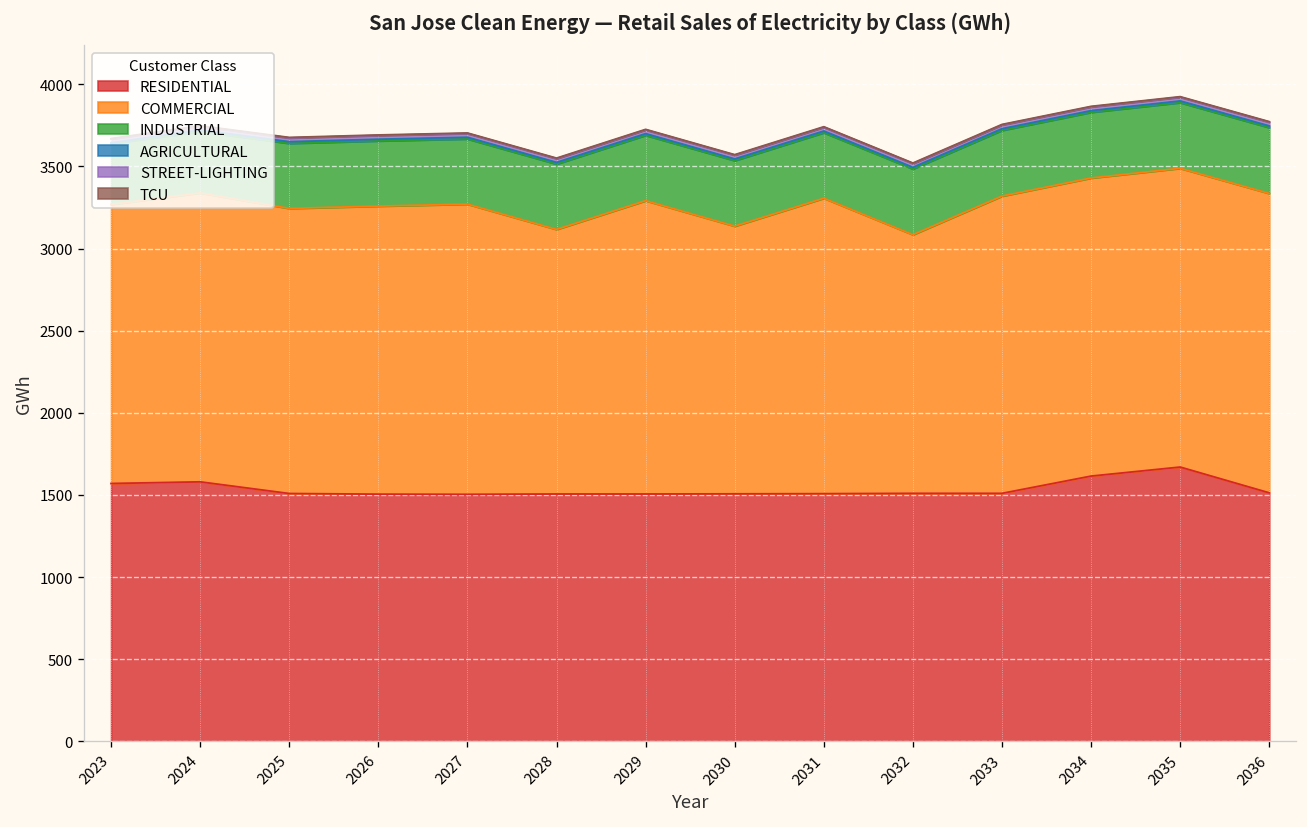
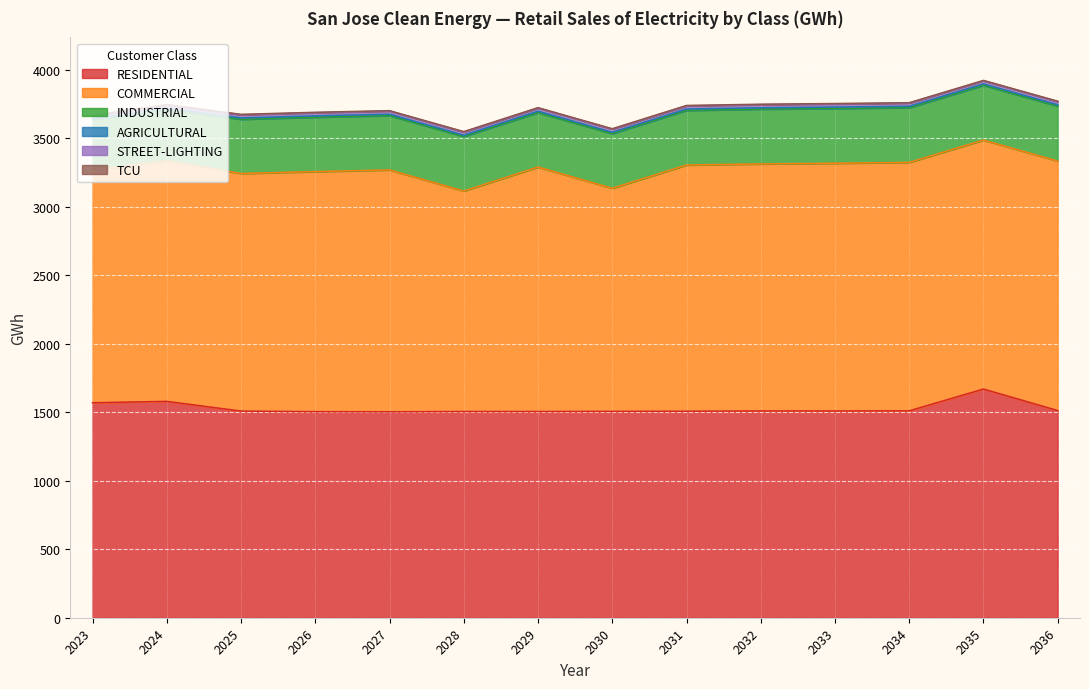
COMMERCIAL, 2032: 1570 -> 1800
RESIDENTIAL, 2034: 1620 -> 1510
